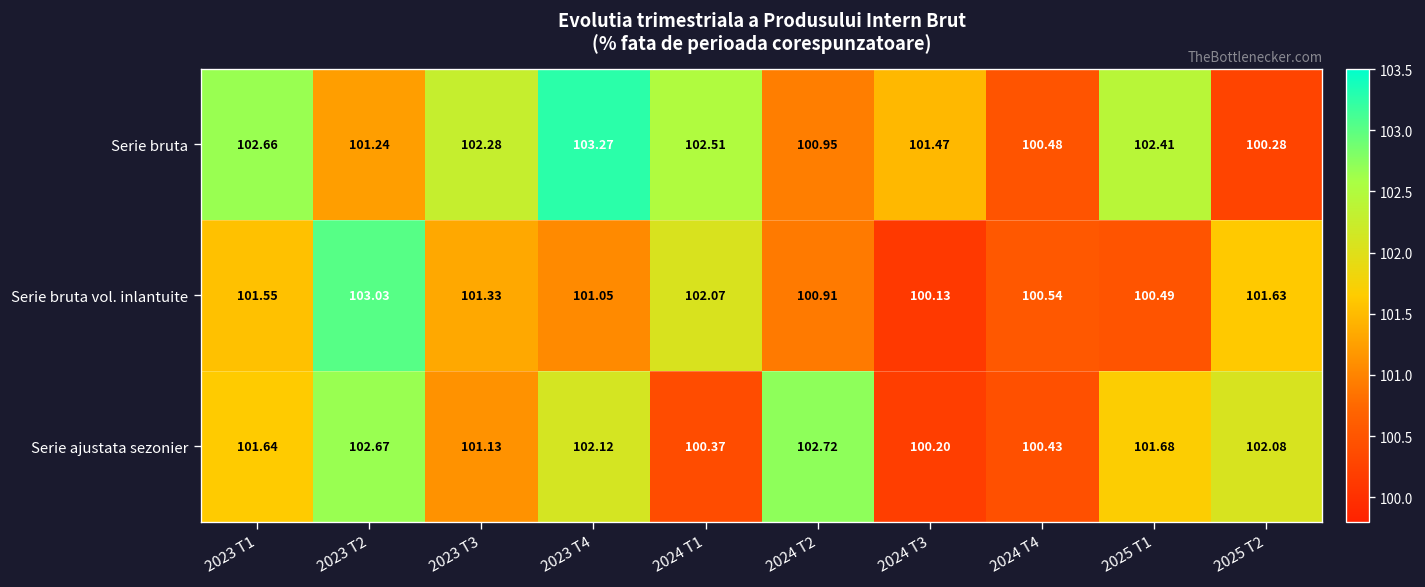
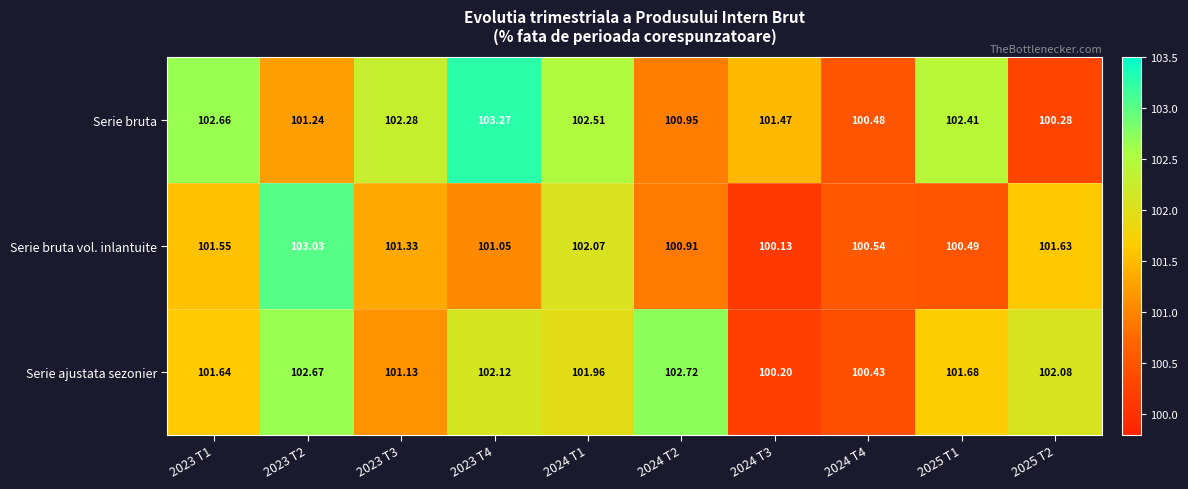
Serie ajustata sezonier, 2024 T1: 100.37 -> 101.96
